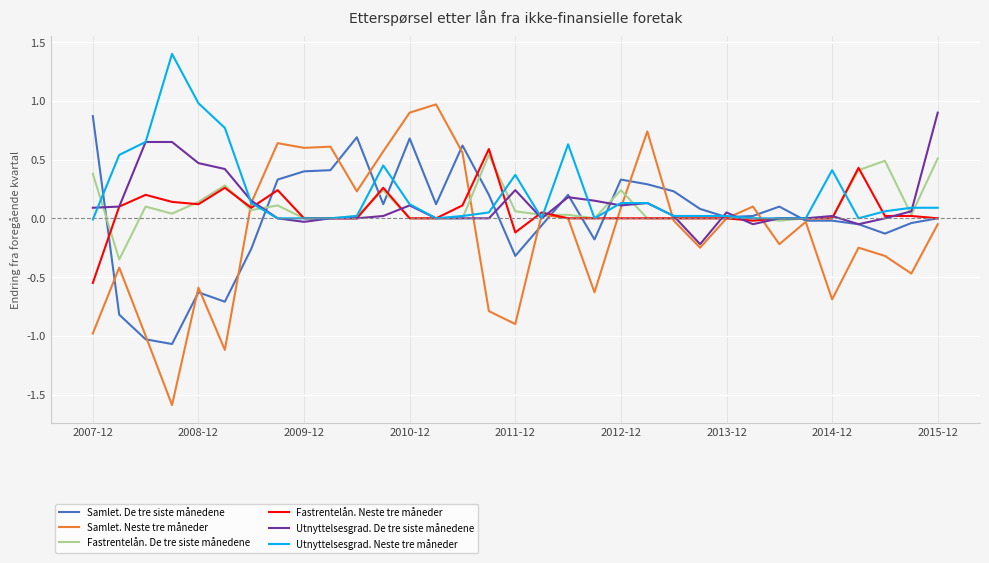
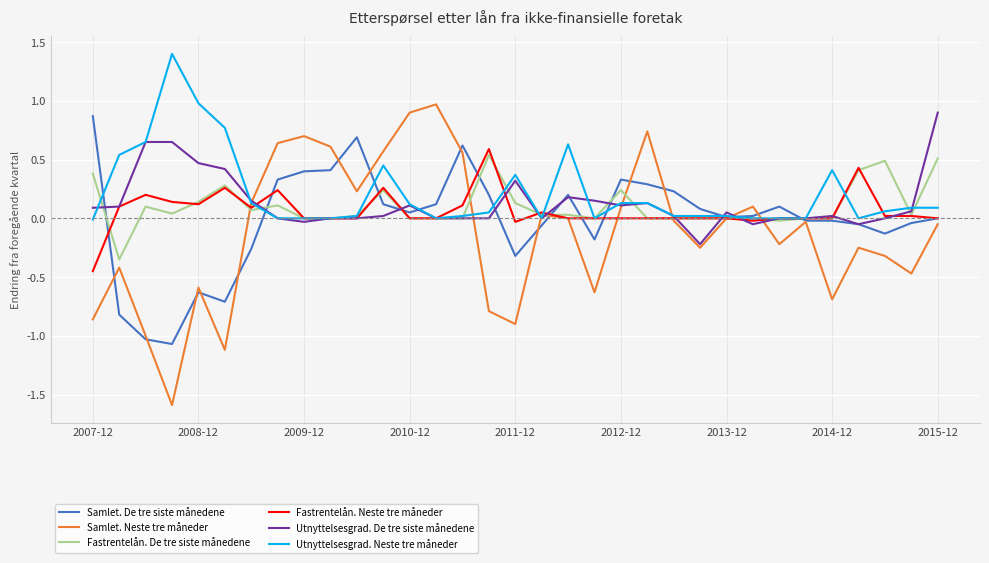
Samlet. Neste tre måneder, 2007-12: -0.98 -> -0.86
Fastrentelån. Neste tre måneder, 2007-12: -0.55 -> -0.45
Samlet. Neste tre måneder, 2009-12: 0.6 -> 0.7
Samlet. De tre siste månedene, 2010-12: 0.68 -> 0.05
Fastrentelån. De tre siste månedene, 2011-12: 0.06 -> 0.13
Fastrentelån. Neste tre måneder, 2011-12: -0.12 -> -0.03
Utnyttelsesgrad. De tre siste månedene, 2011-12: 0.24 -> 0.32
